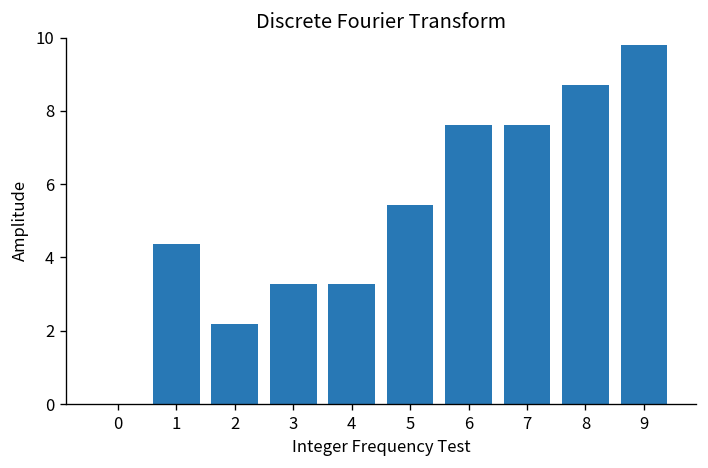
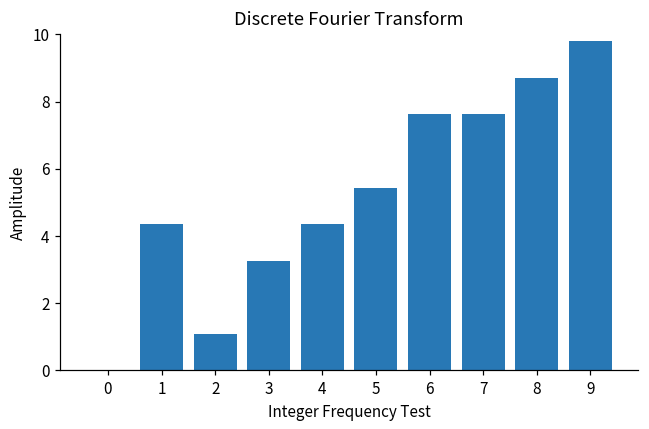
2: 2.2 -> 1.1
4: 3.3 -> 4.4
